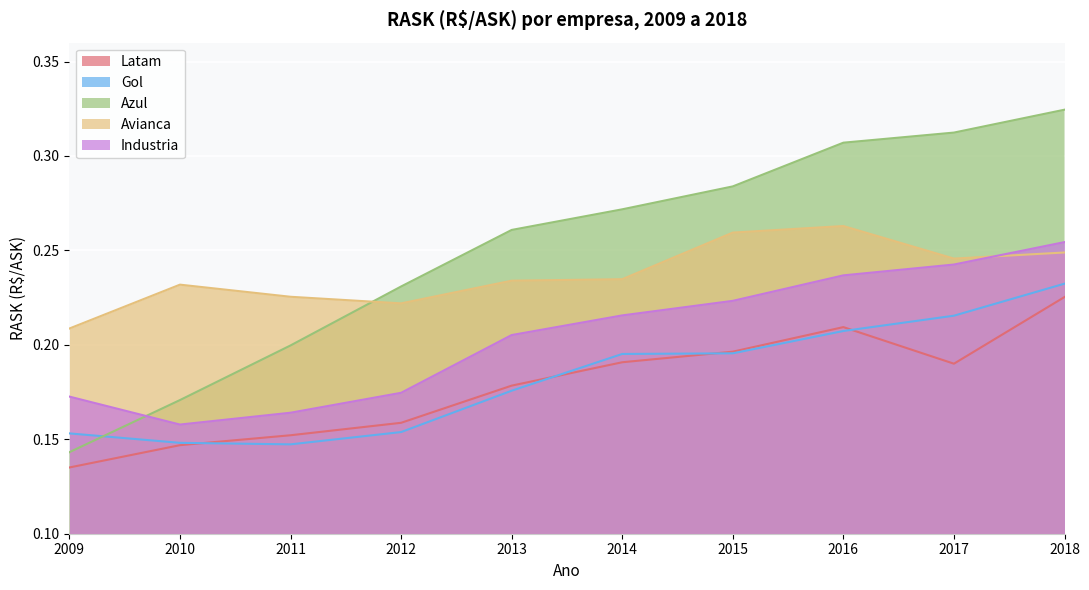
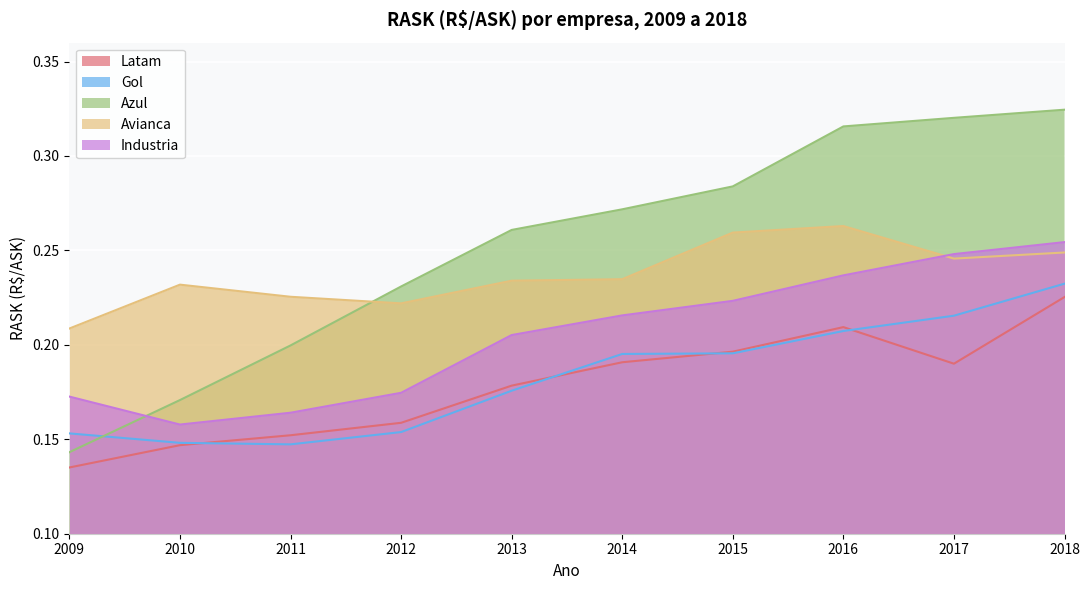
Azul, 2016: 0.307 -> 0.316
Azul, 2017: 0.312 -> 0.320
Industria, 2017: 0.243 -> 0.248
